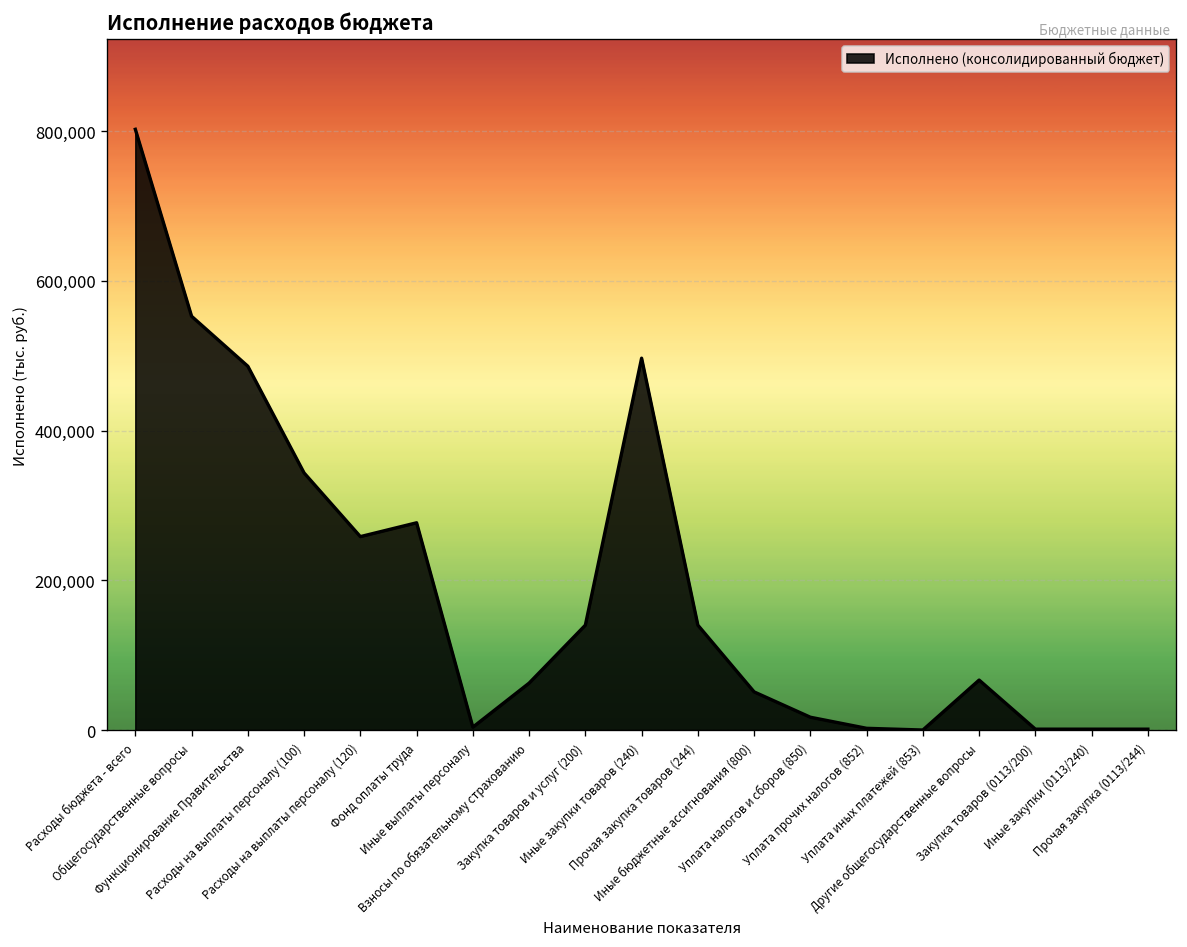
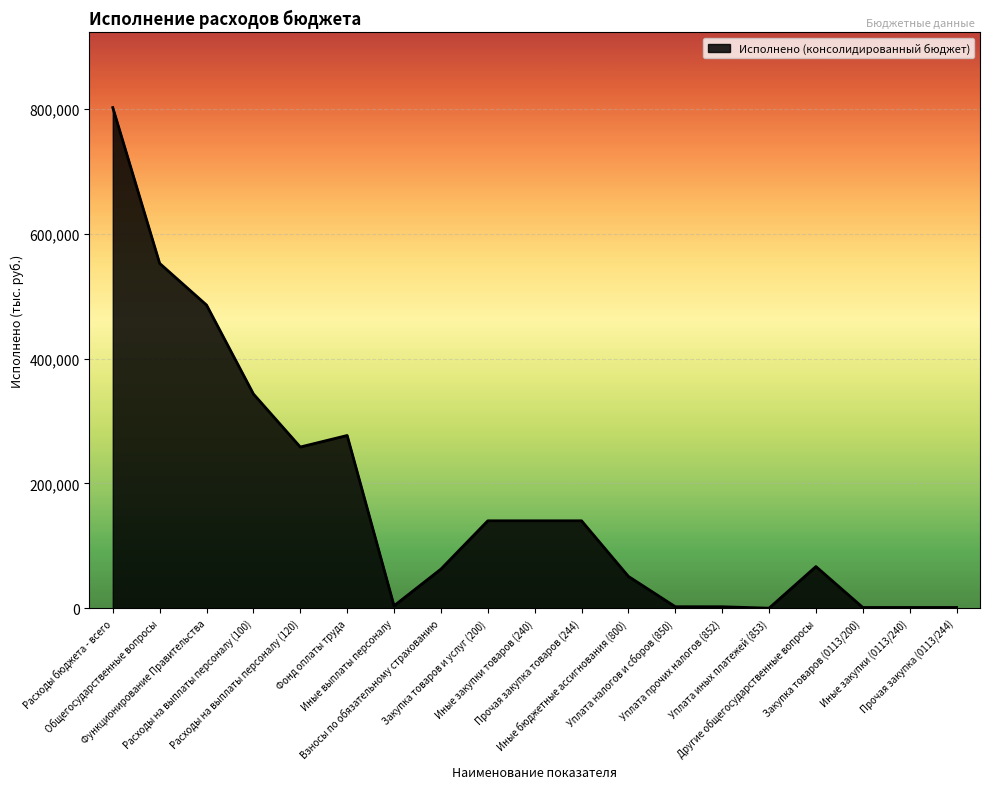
Иные закупки товаров (240): 500,000 -> 140,000
Уплата налогов и сборов (850): 20,000 -> 0
